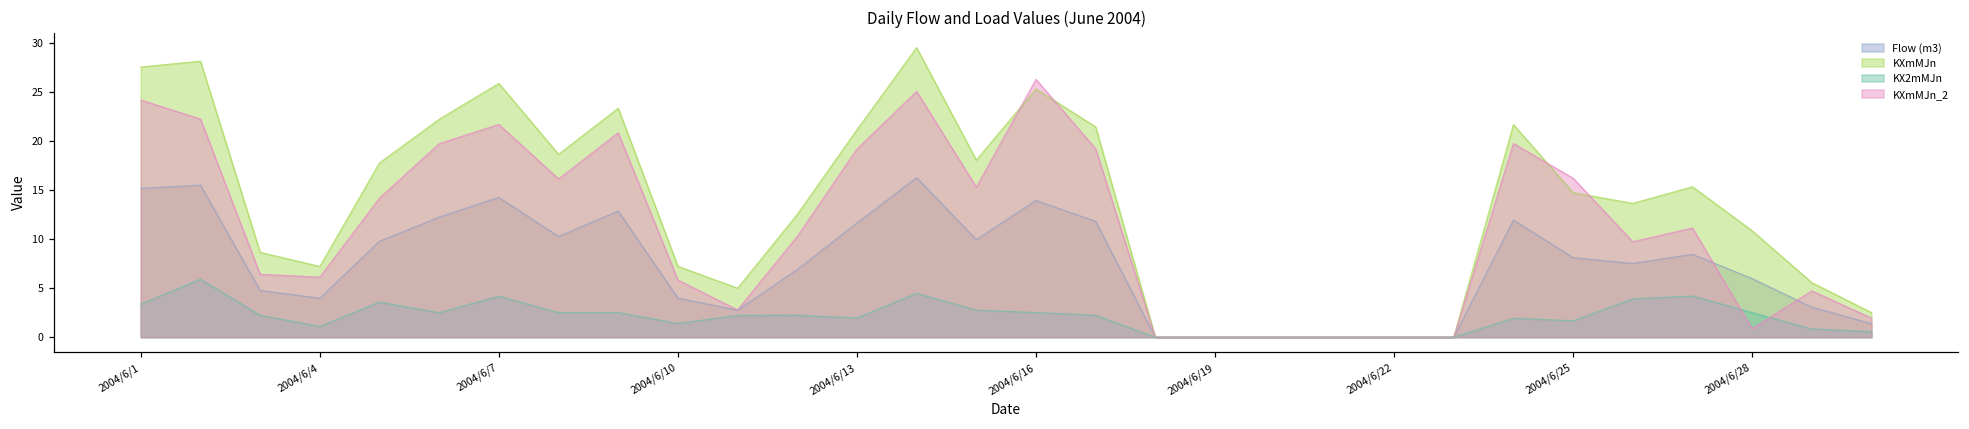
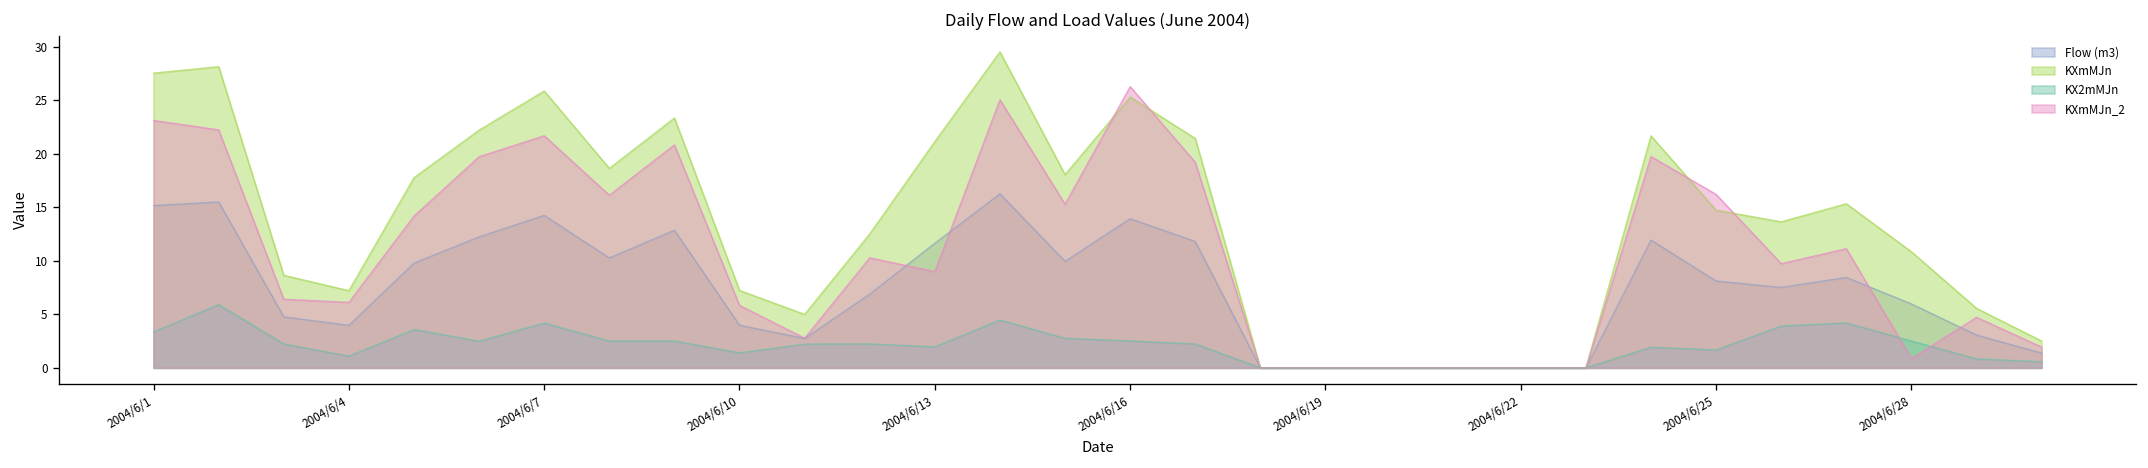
KXmMJn_2, 2004/6/1: 24 -> 23
KXmMJn_2, 2004/6/13: 19 -> 9
